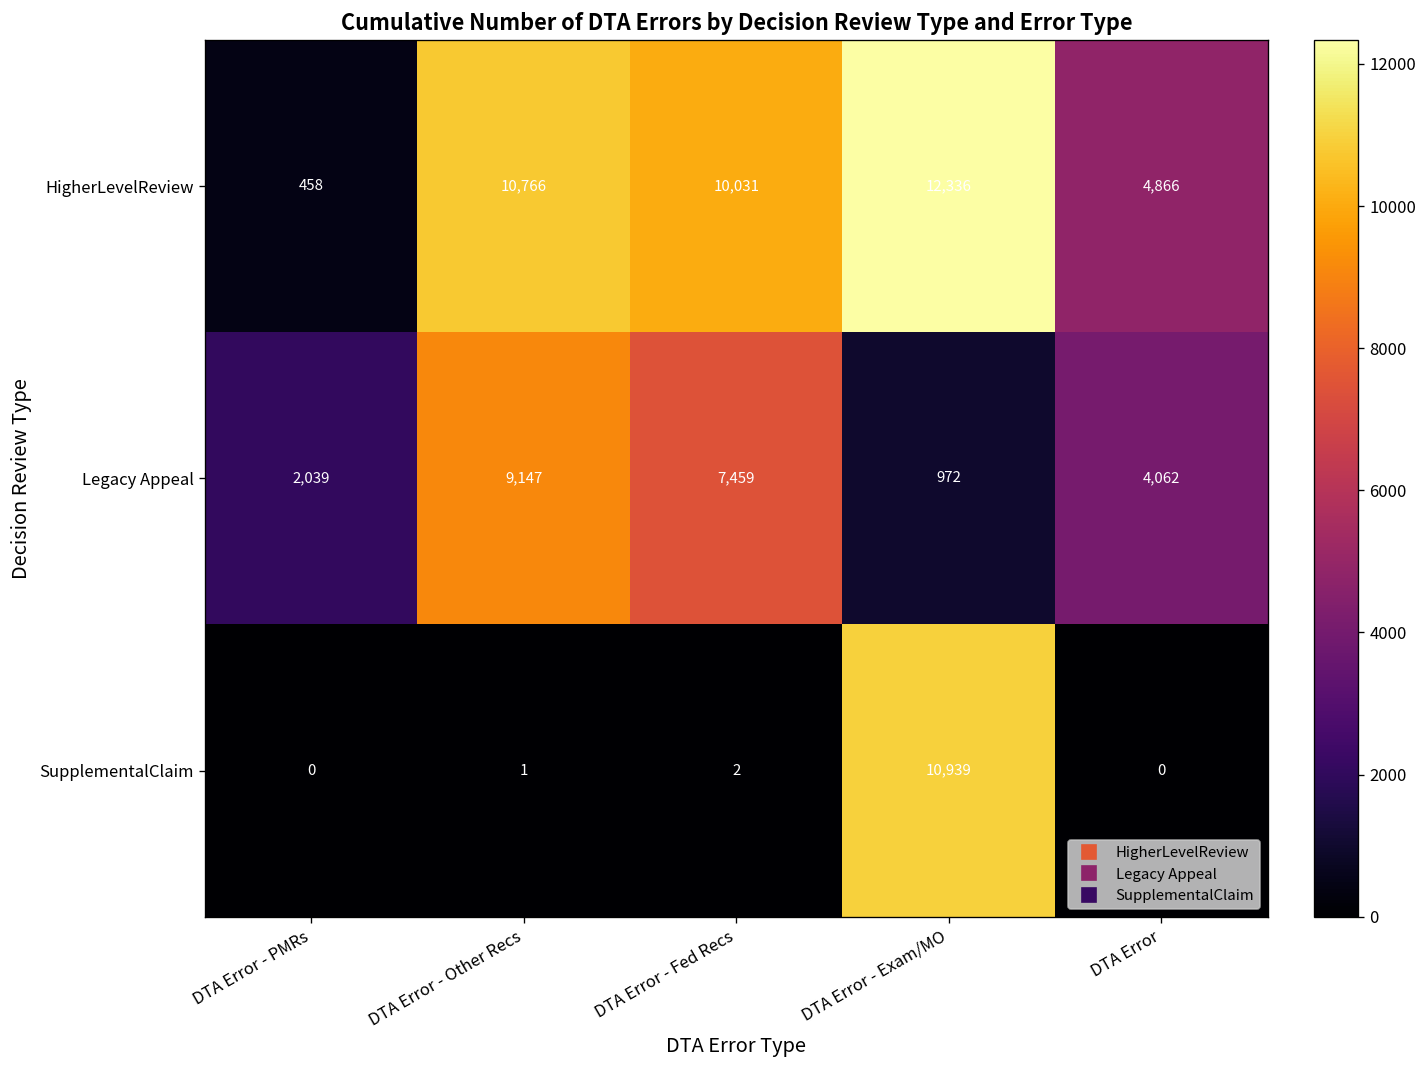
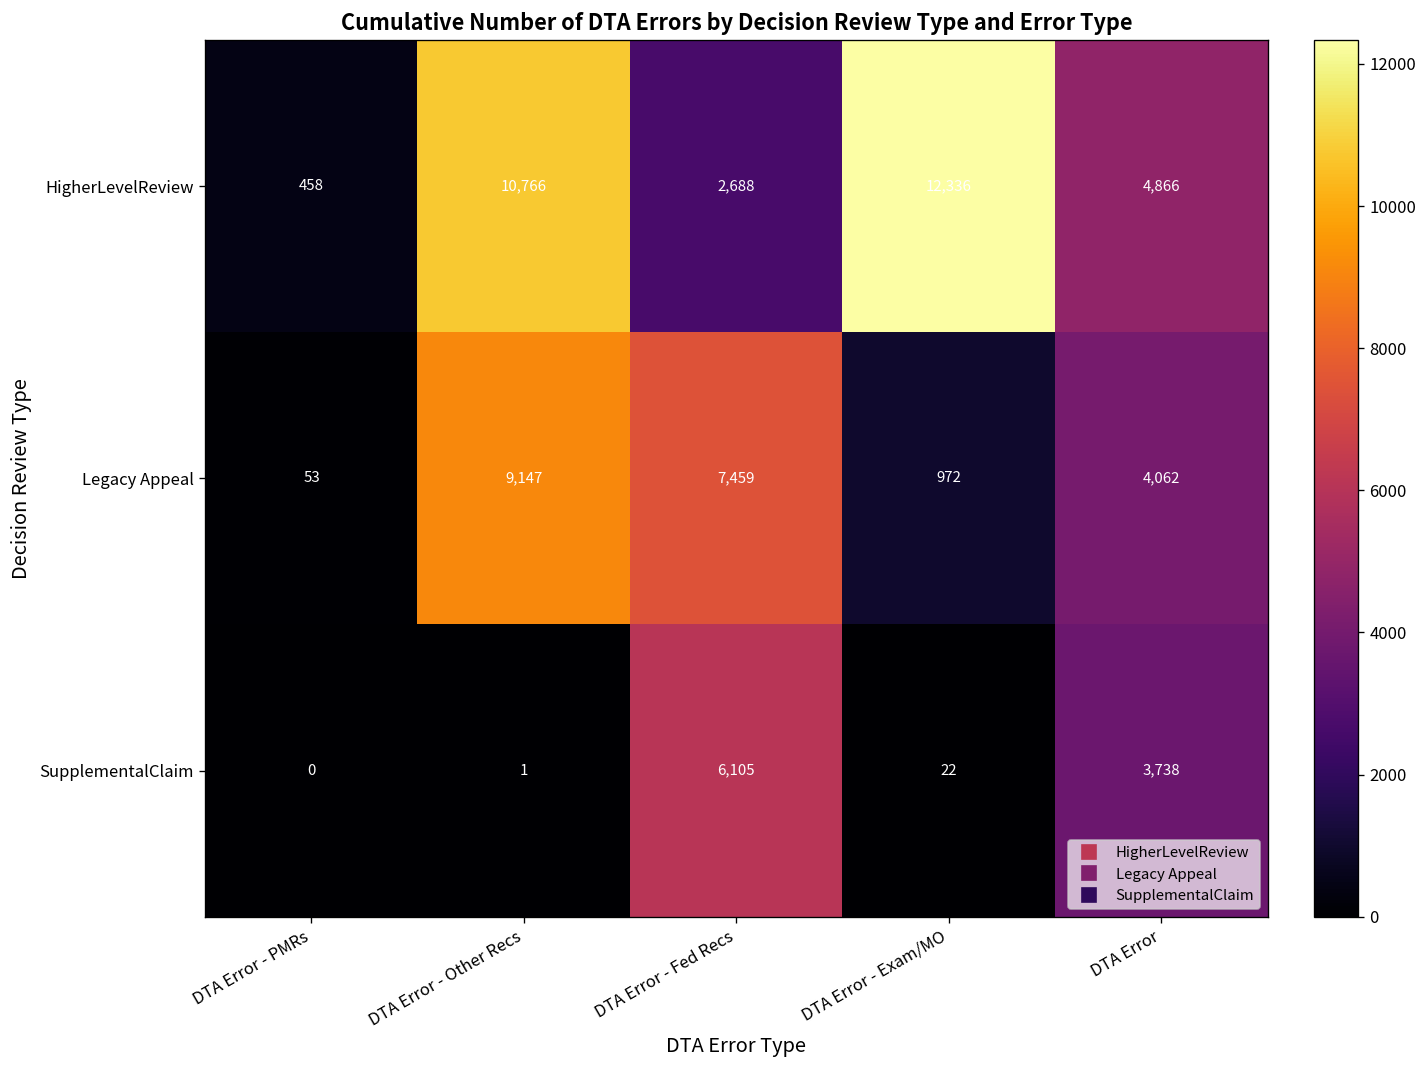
HigherLevelReview, DTA Error - Fed Recs: 10,031 -> 2,688
Legacy Appeal, DTA Error - PMRs: 2,039 -> 53
SupplementalClaim, DTA Error - Fed Recs: 2 -> 6,105
SupplementalClaim, DTA Error - Exam/MO: 10,939 -> 22
SupplementalClaim, DTA Error: 0 -> 3,738
